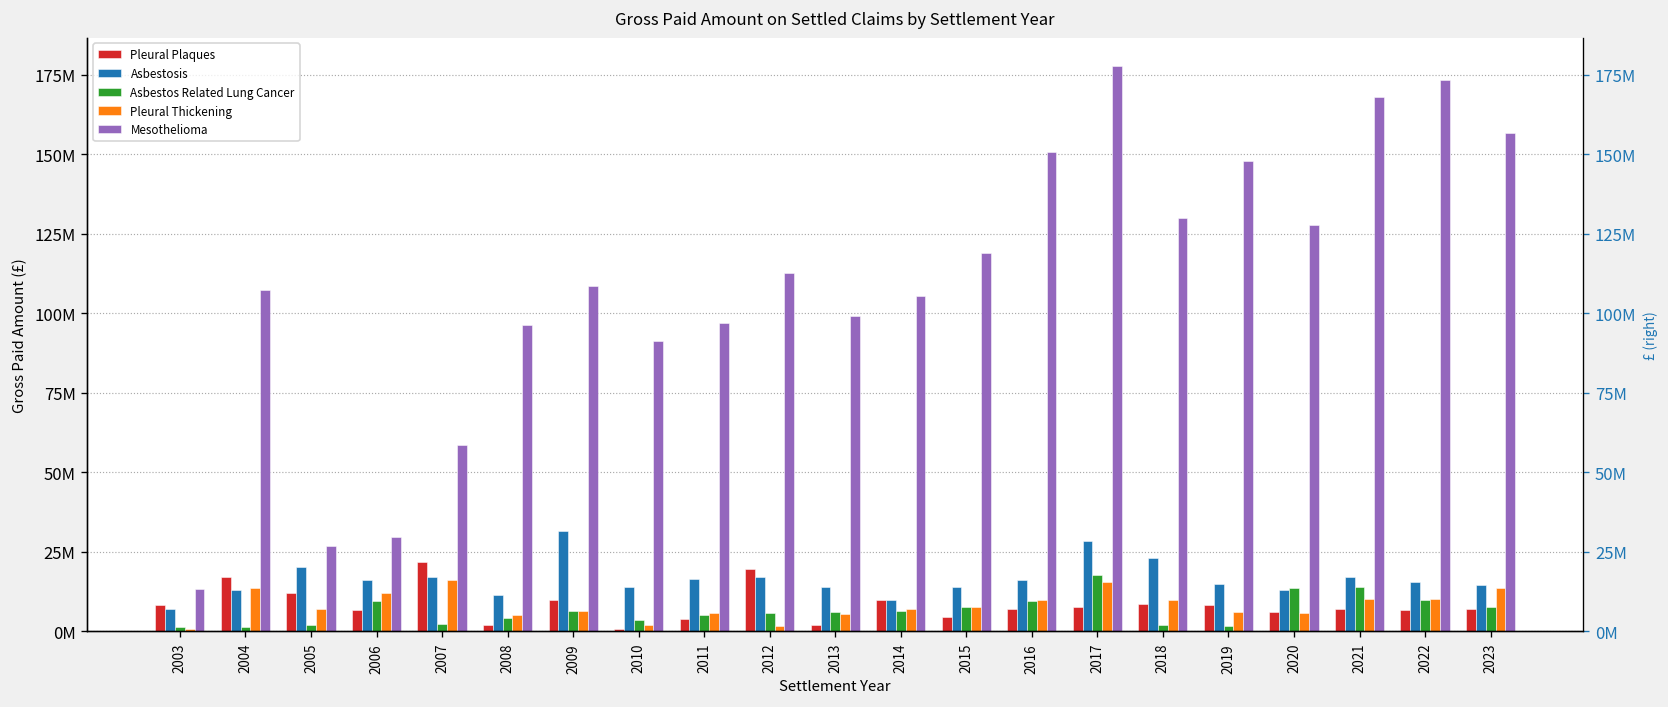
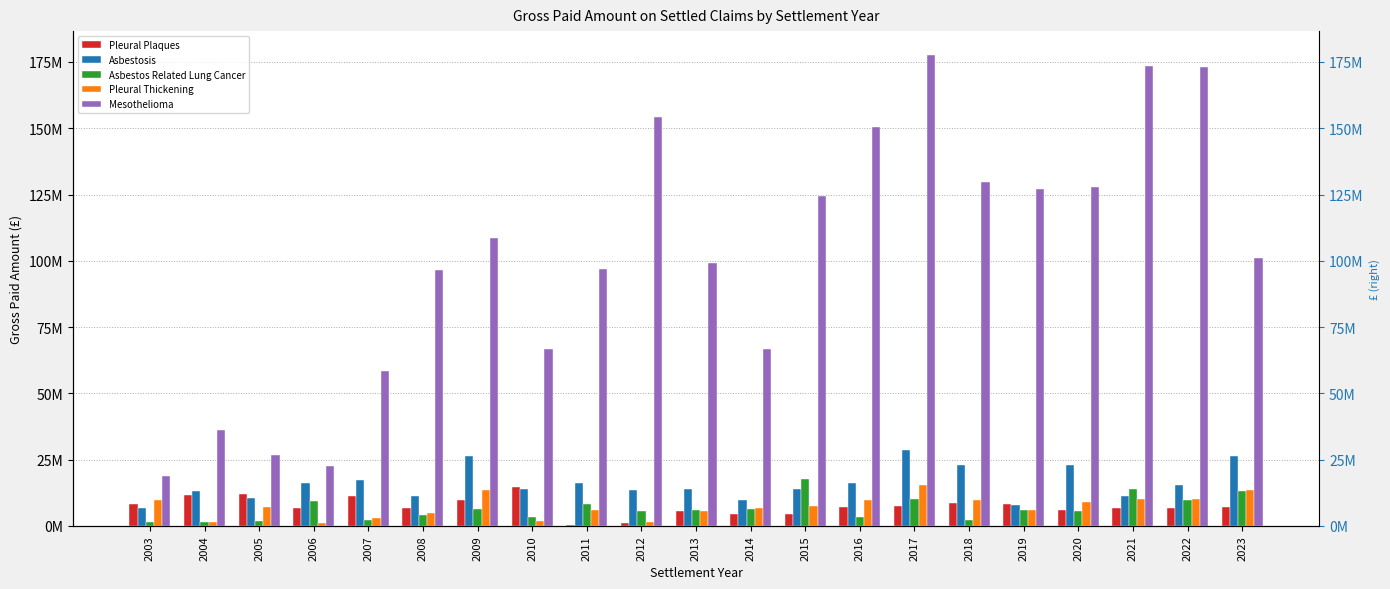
Pleural Thickening, 2003: 1000000 -> 10000000
Mesothelioma, 2003: 13000000 -> 19000000
Pleural Plaques, 2004: 17000000 -> 12000000
Pleural Thickening, 2004: 13000000 -> 2000000
Mesothelioma, 2004: 107000000 -> 36000000
Asbestosis, 2005: 20000000 -> 10000000
Pleural Thickening, 2006: 12000000 -> 1000000
Mesothelioma, 2006: 30000000 -> 23000000
Pleural Plaques, 2007: 22000000 -> 11000000
Pleural Thickening, 2007: 16000000 -> 3000000
Pleural Plaques, 2008: 2000000 -> 7000000
Asbestosis, 2009: 32000000 -> 26000000
Pleural Thickening, 2009: 6000000 -> 14000000
Pleural Plaques, 2010: 1000000 -> 15000000
Mesothelioma, 2010: 91000000 -> 67000000
Pleural Plaques, 2011: 4000000 -> 0
Asbestos Related Lung Cancer, 2011: 5000000 -> 8000000
Pleural Plaques, 2012: 20000000 -> 1000000
Asbestosis, 2012: 17000000 -> 14000000
Mesothelioma, 2012: 113000000 -> 154000000
Pleural Plaques, 2013: 2000000 -> 6000000
Pleural Plaques, 2014: 10000000 -> 4000000
Mesothelioma, 2014: 105000000 -> 67000000
Asbestos Related Lung Cancer, 2015: 8000000 -> 18000000
Mesothelioma, 2015: 119000000 -> 124000000
Asbestos Related Lung Cancer, 2016: 10000000 -> 3000000
Asbestos Related Lung Cancer, 2017: 18000000 -> 10000000
Asbestosis, 2019: 15000000 -> 8000000
Asbestos Related Lung Cancer, 2019: 2000000 -> 6000000
Mesothelioma, 2019: 148000000 -> 127000000
Asbestosis, 2020: 13000000 -> 23000000
Asbestos Related Lung Cancer, 2020: 14000000 -> 6000000
Pleural Thickening, 2020: 6000000 -> 9000000
Asbestosis, 2021: 17000000 -> 11000000
Mesothelioma, 2021: 168000000 -> 174000000
Asbestosis, 2023: 15000000 -> 26000000
Asbestos Related Lung Cancer, 2023: 8000000 -> 13000000
Mesothelioma, 2023: 156000000 -> 101000000
